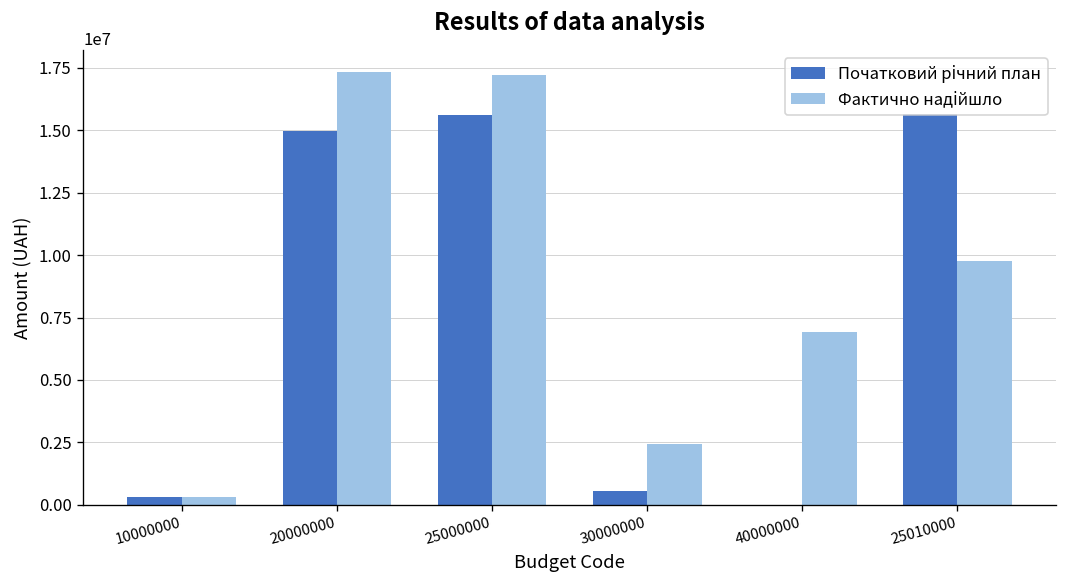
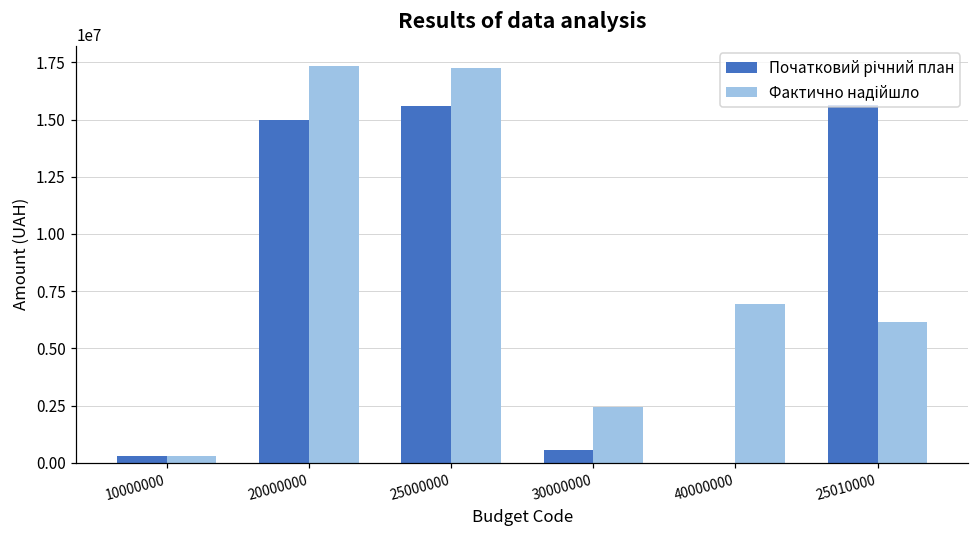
Фактично надійшло, 25010000: 9700000 -> 6200000
